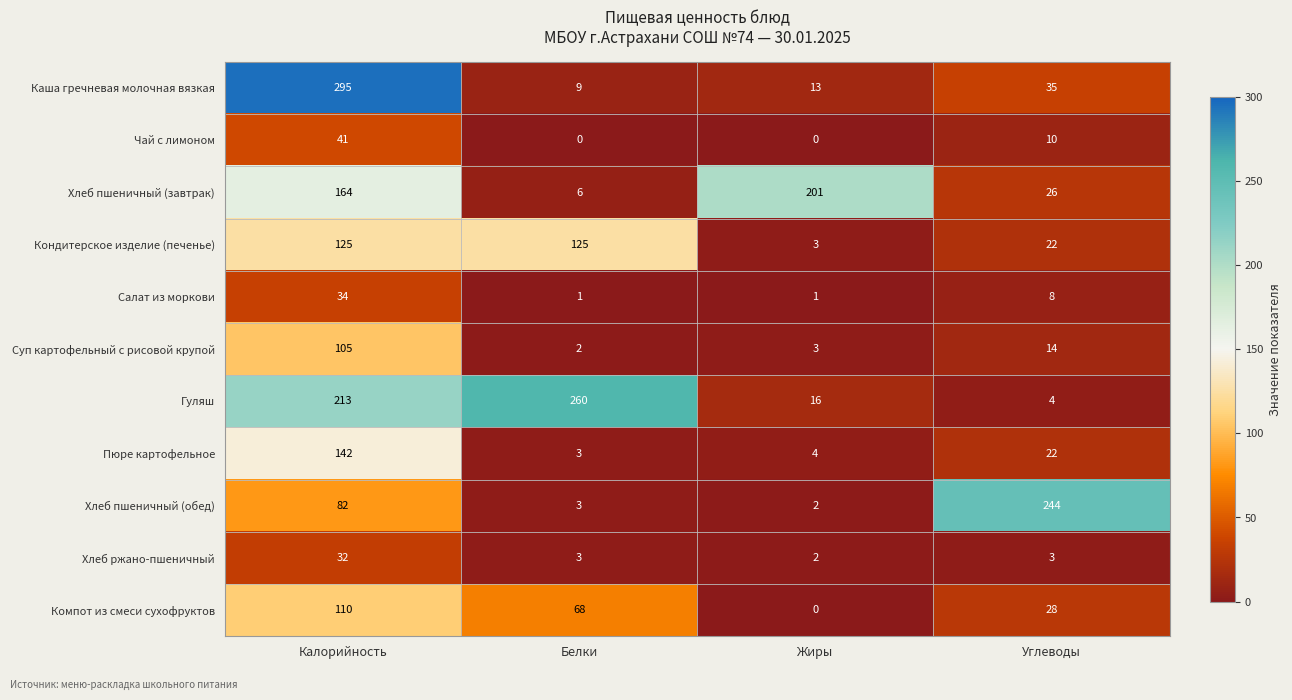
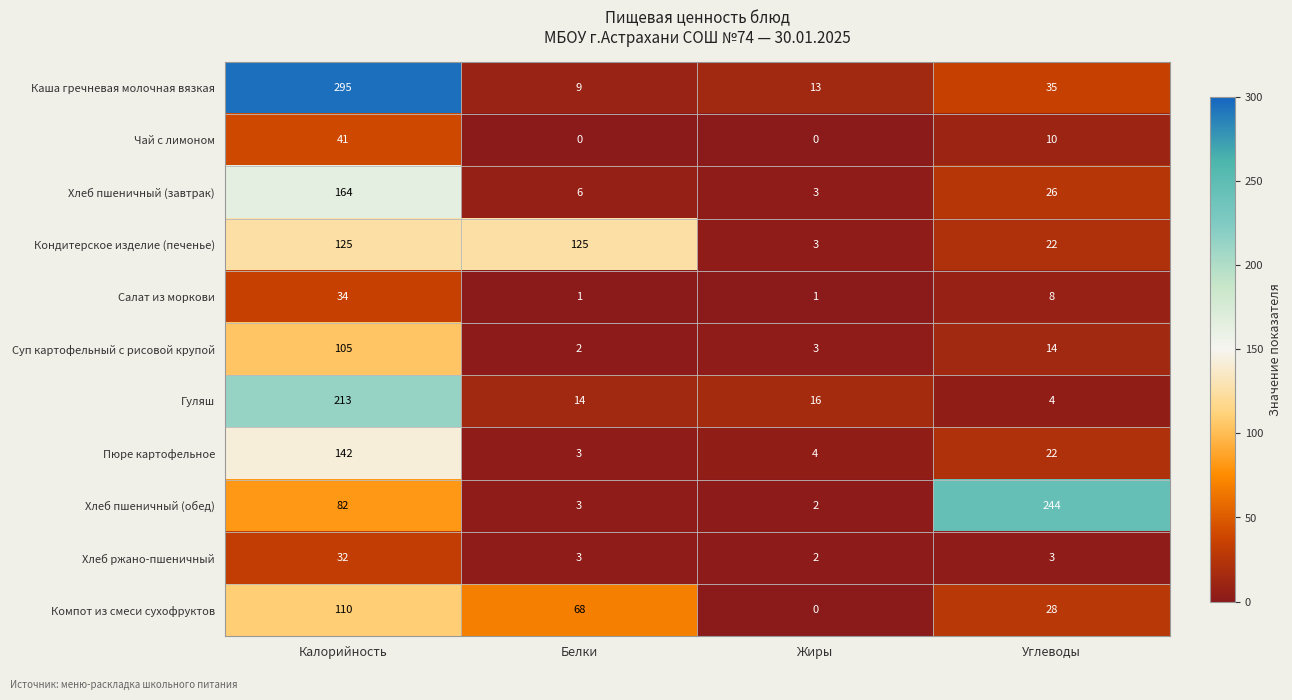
Хлеб пшеничный (завтрак), Жиры: 201 -> 3
Гуляш, Белки: 260 -> 14
